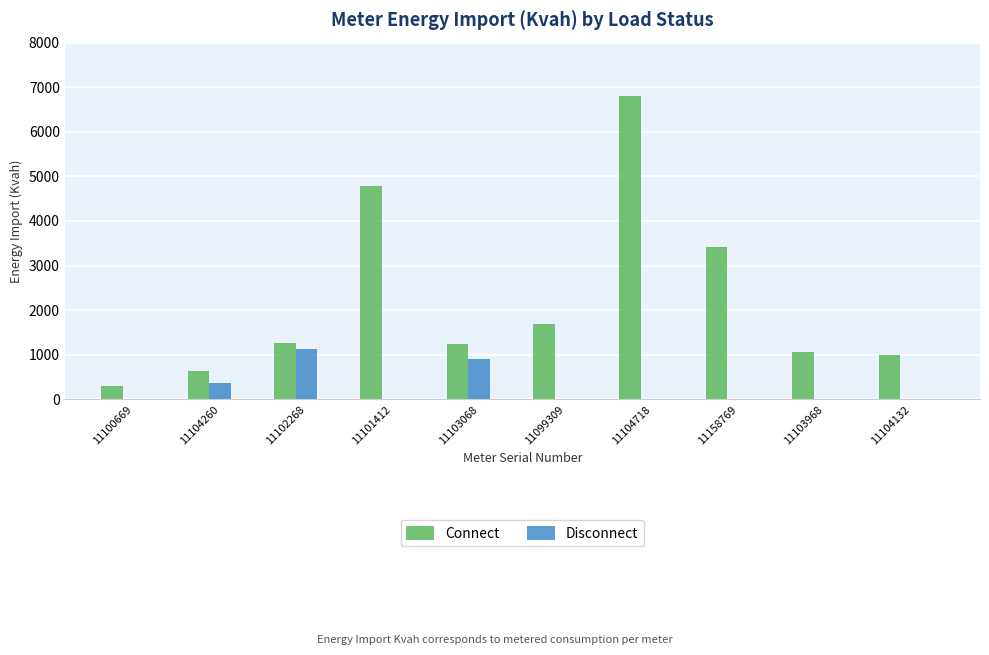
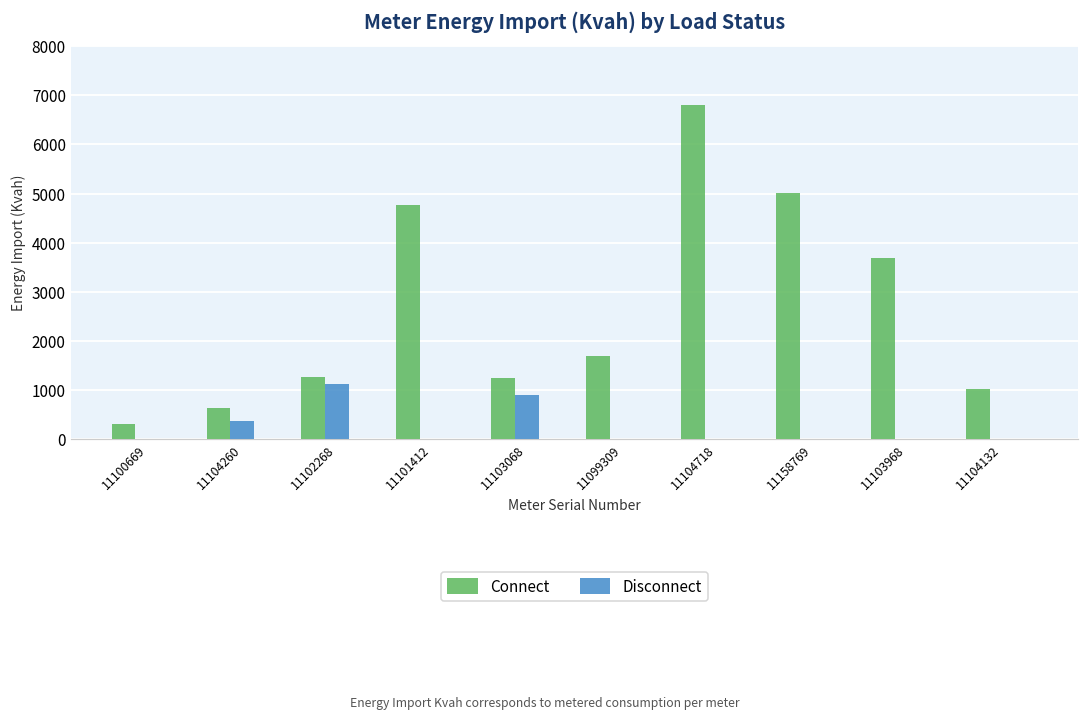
Connect, 11158769: 3400 -> 5000
Connect, 11103968: 1100 -> 3700
